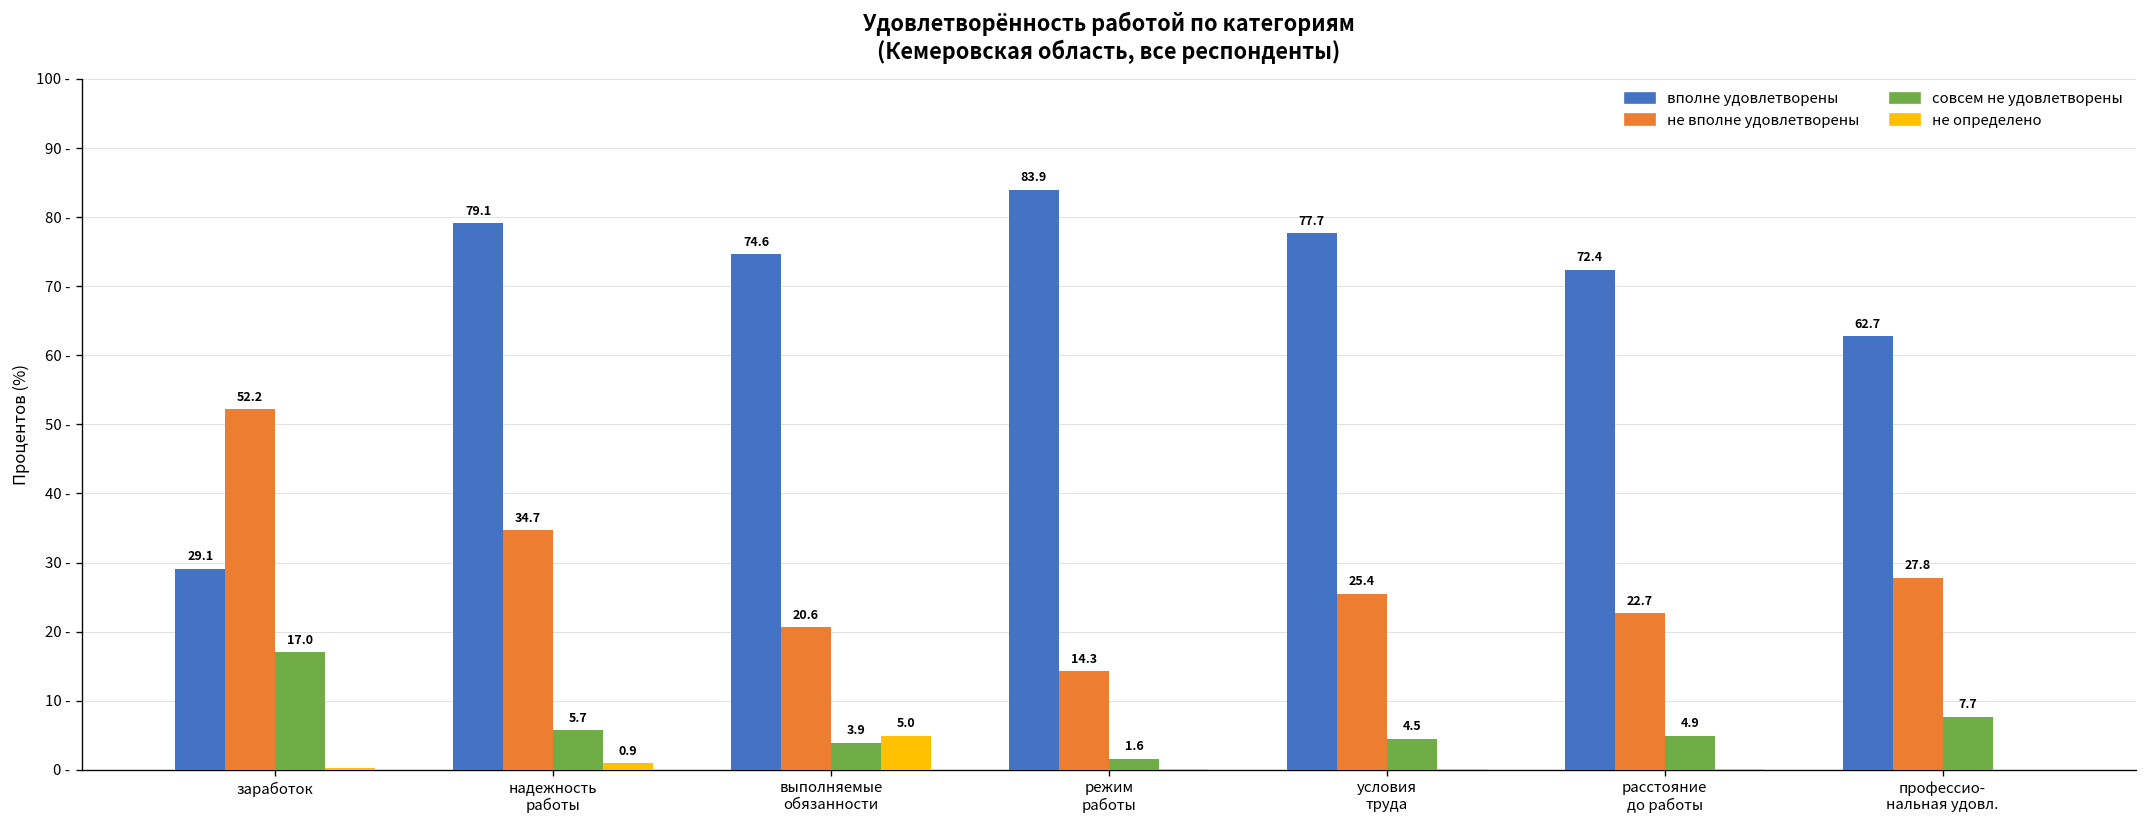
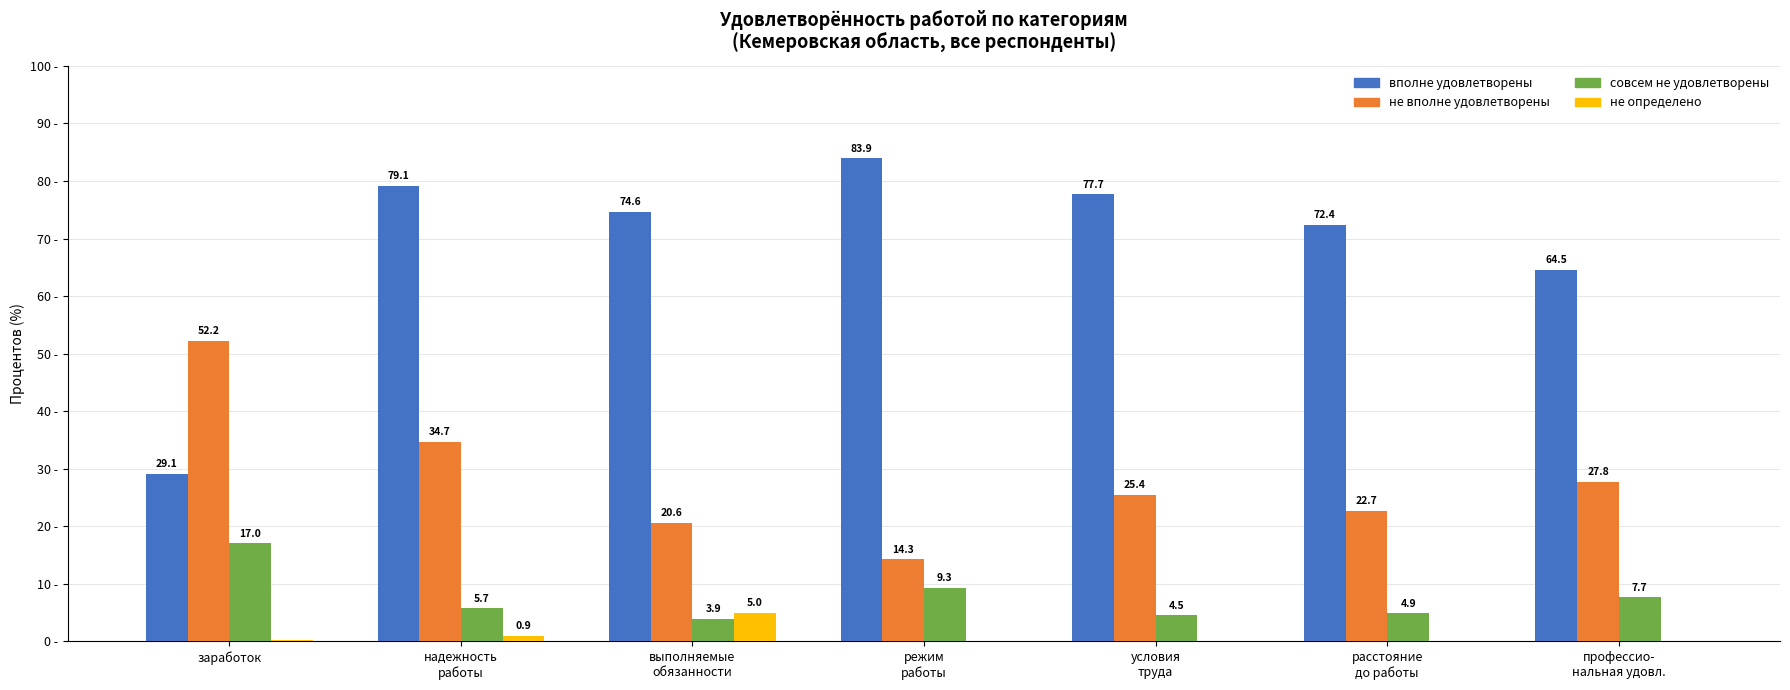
совсем не удовлетворены, режим работы: 1.6 -> 9.3
вполне удовлетворены, профессио- нальная удовл.: 62.7 -> 64.5
